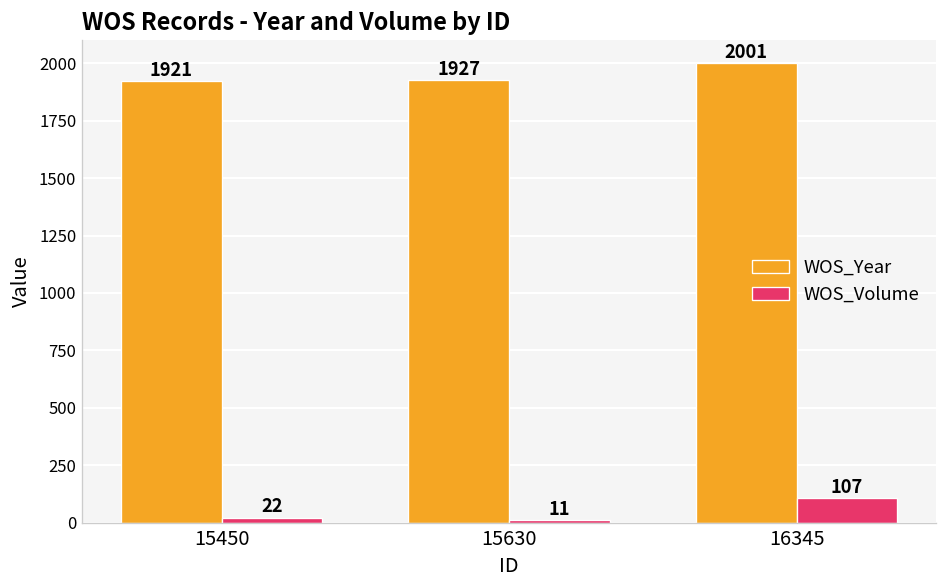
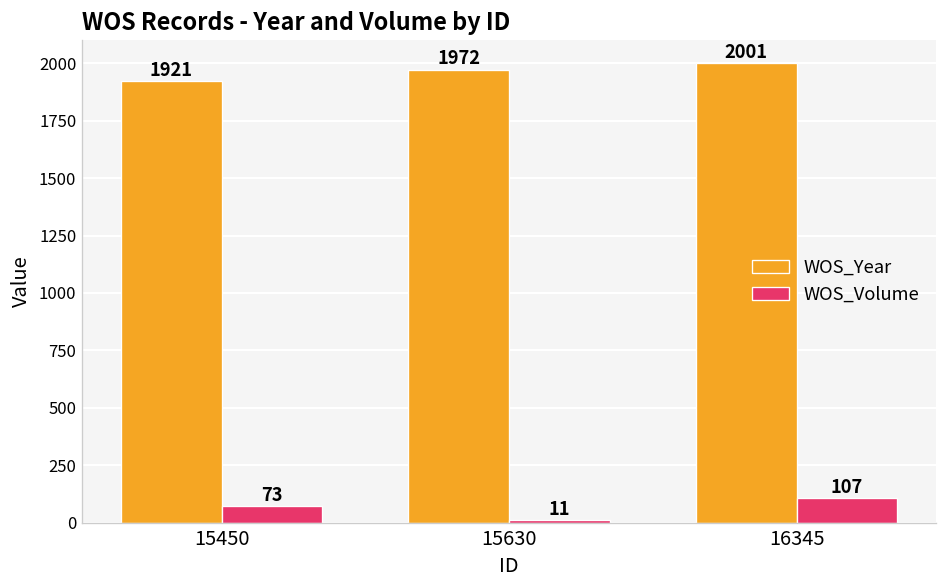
WOS_Volume, 15450: 22 -> 73
WOS_Year, 15630: 1927 -> 1972
